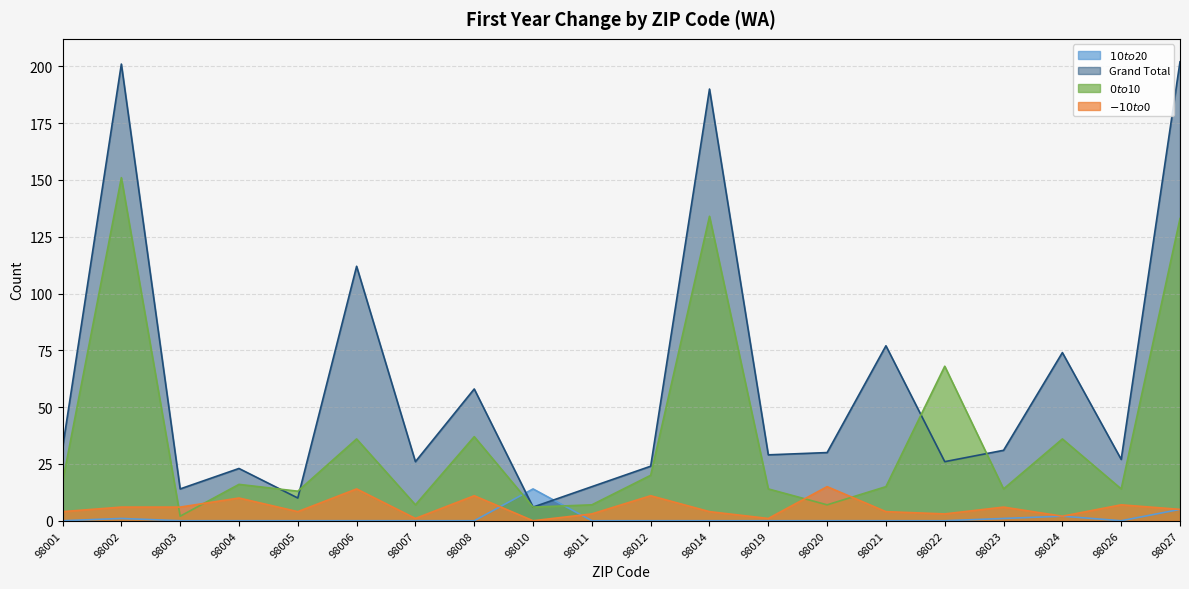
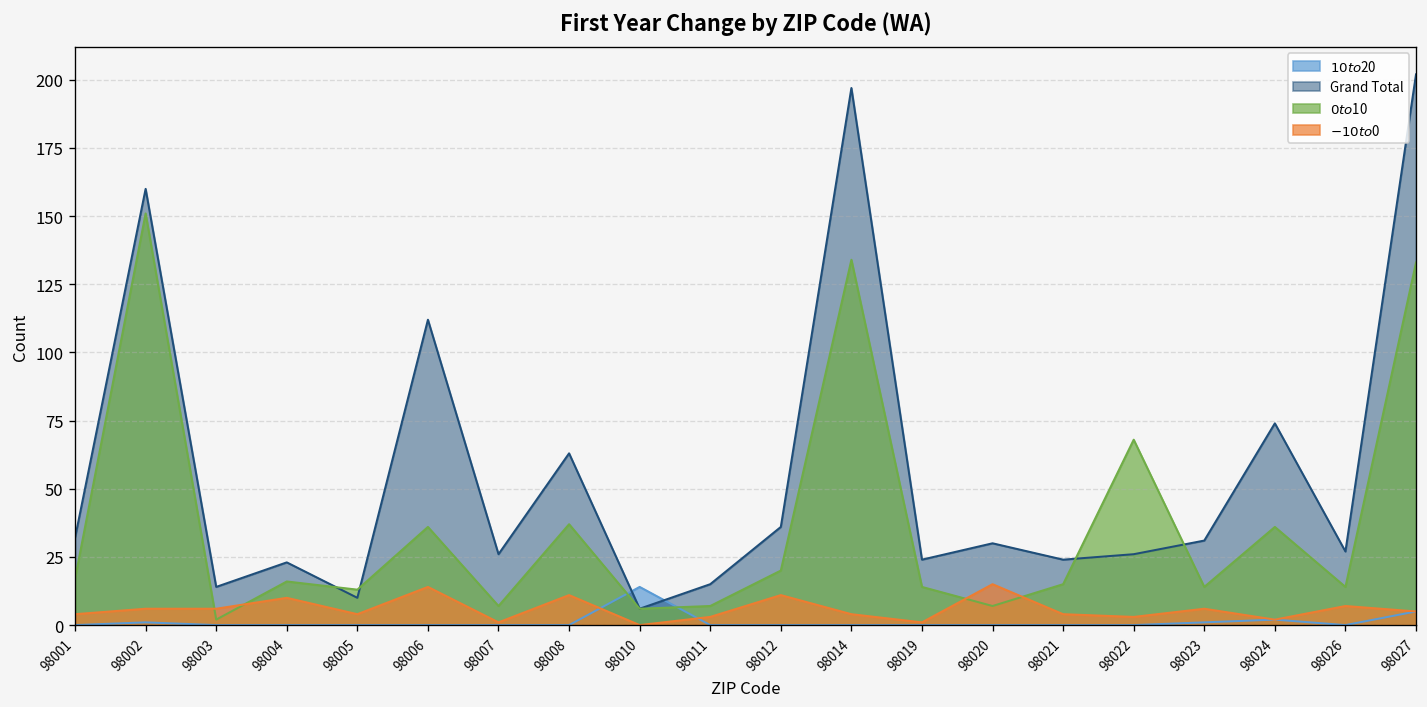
Grand Total, 98002: 201 -> 160
Grand Total, 98008: 58 -> 63
Grand Total, 98012: 24 -> 36
Grand Total, 98014: 190 -> 197
Grand Total, 98019: 29 -> 24
Grand Total, 98021: 77 -> 24
